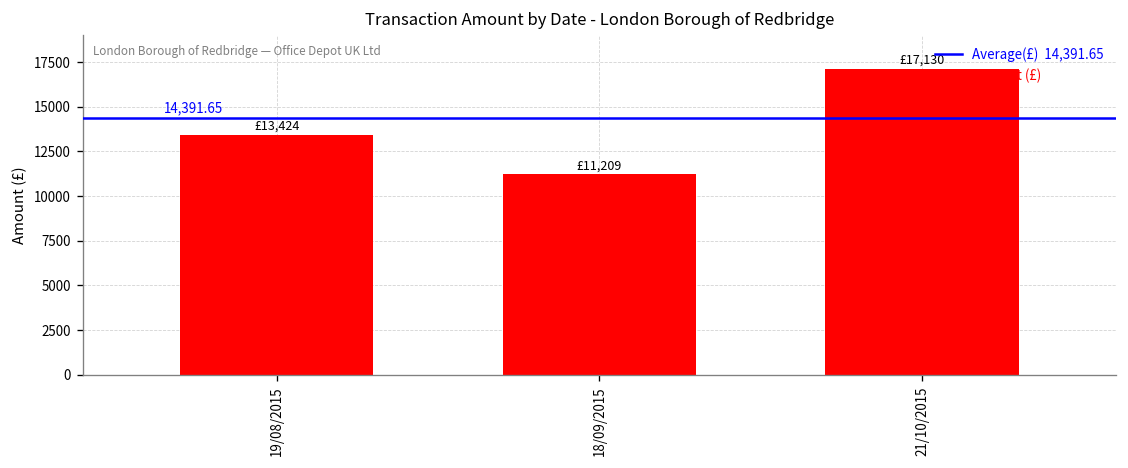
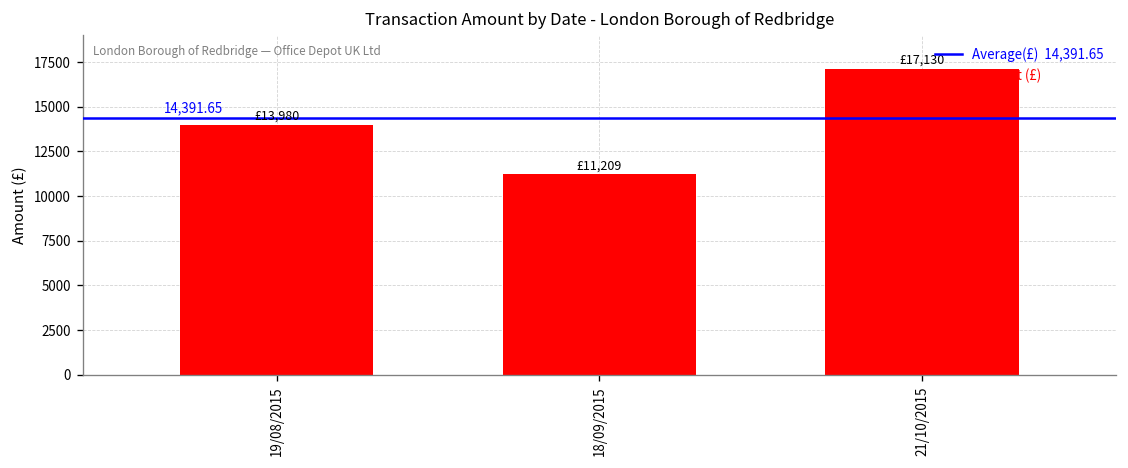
19/08/2015: £13,424 -> £13,980
